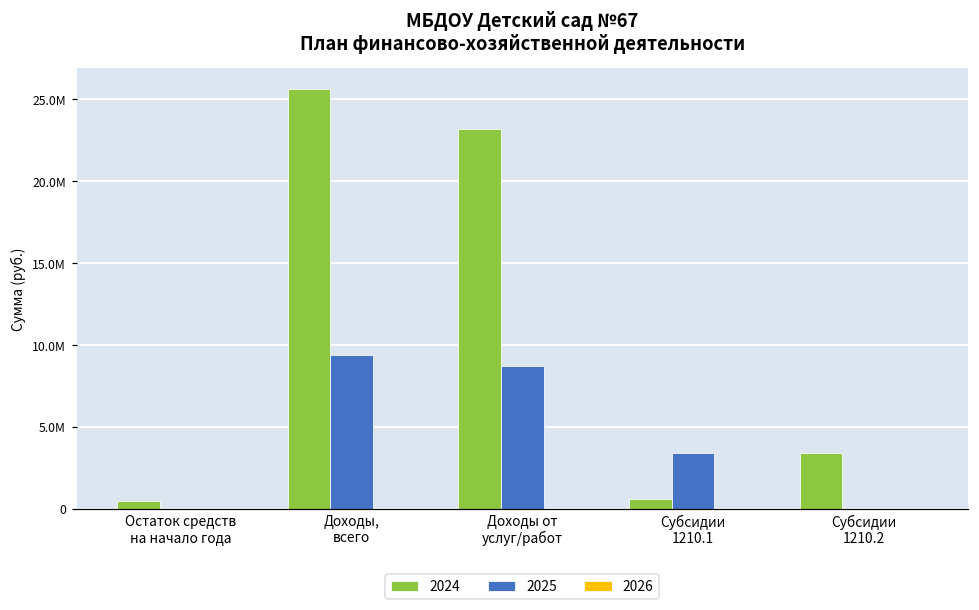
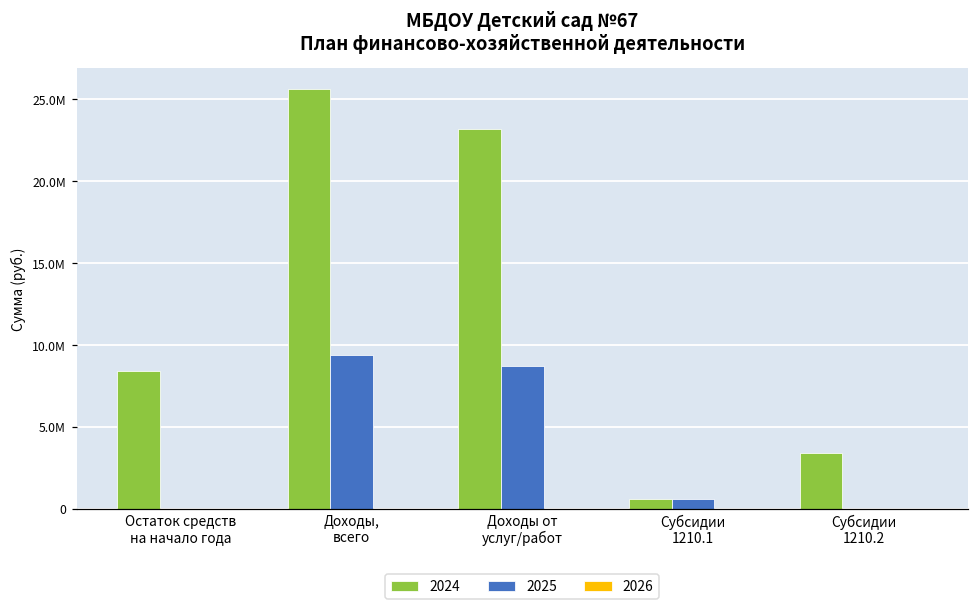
2024, Остаток средств на начало года: 500000 -> 8400000
2025, Субсидии 1210.1: 3400000 -> 600000
